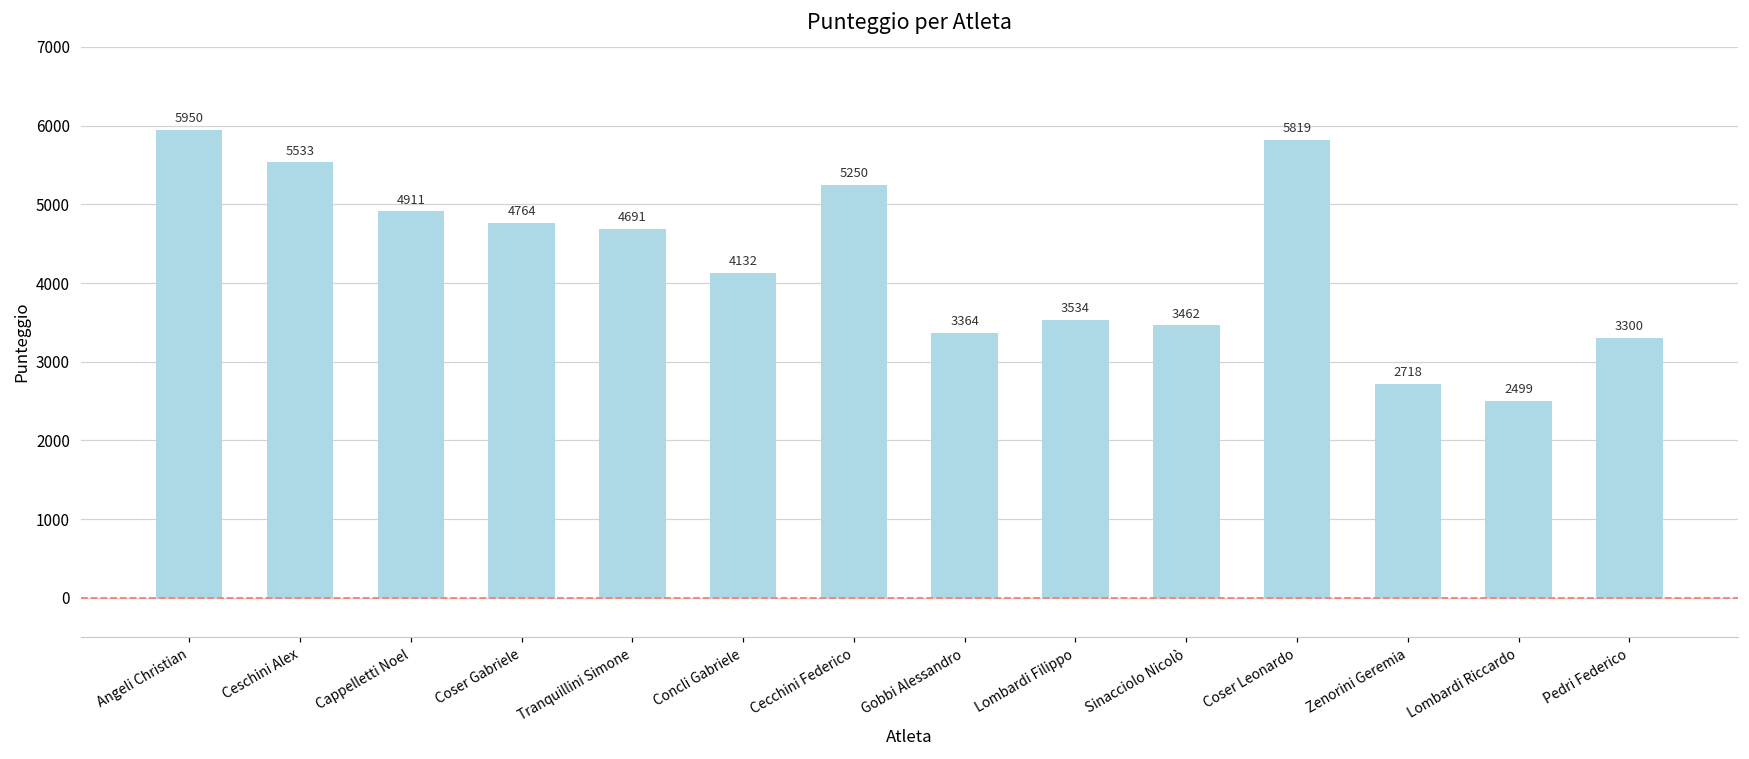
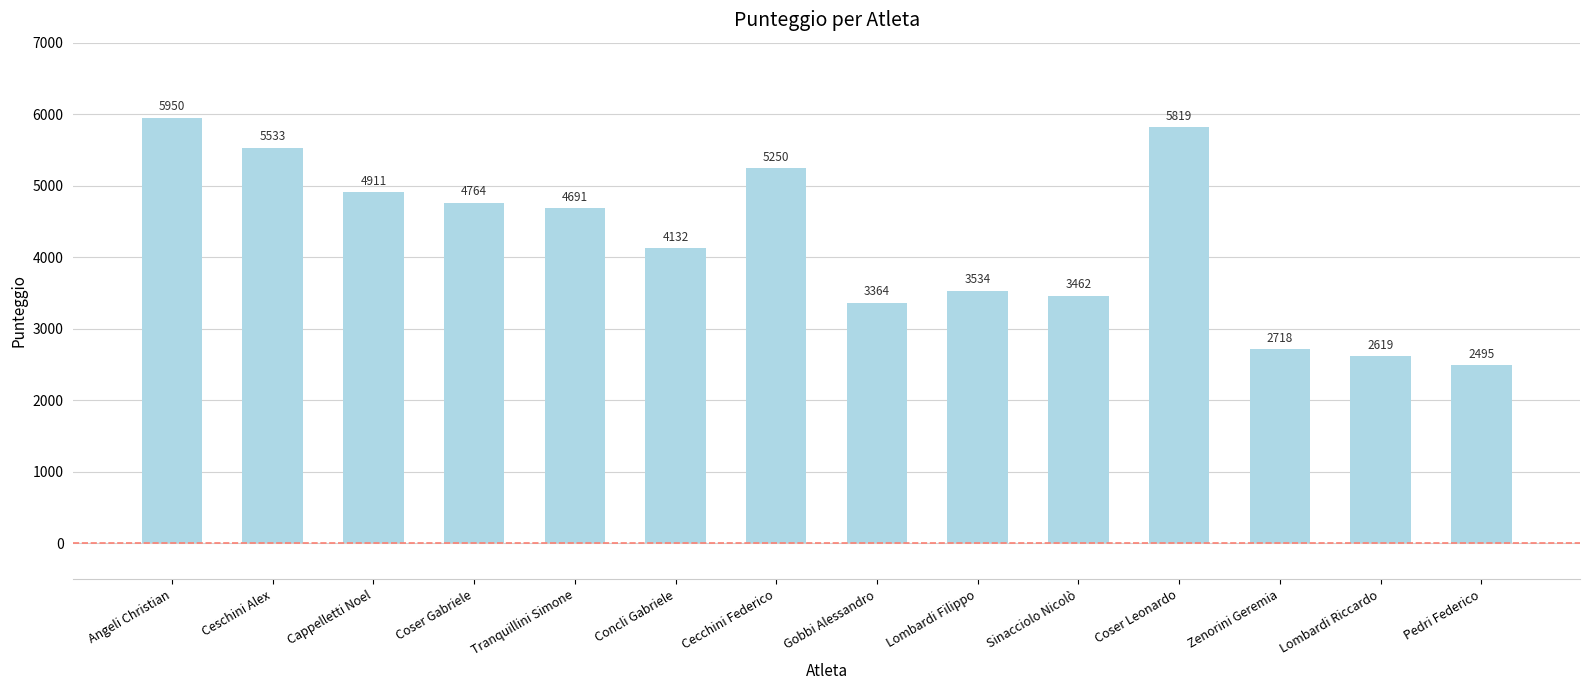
Lombardi Riccardo: 2499 -> 2619
Pedri Federico: 3300 -> 2495
